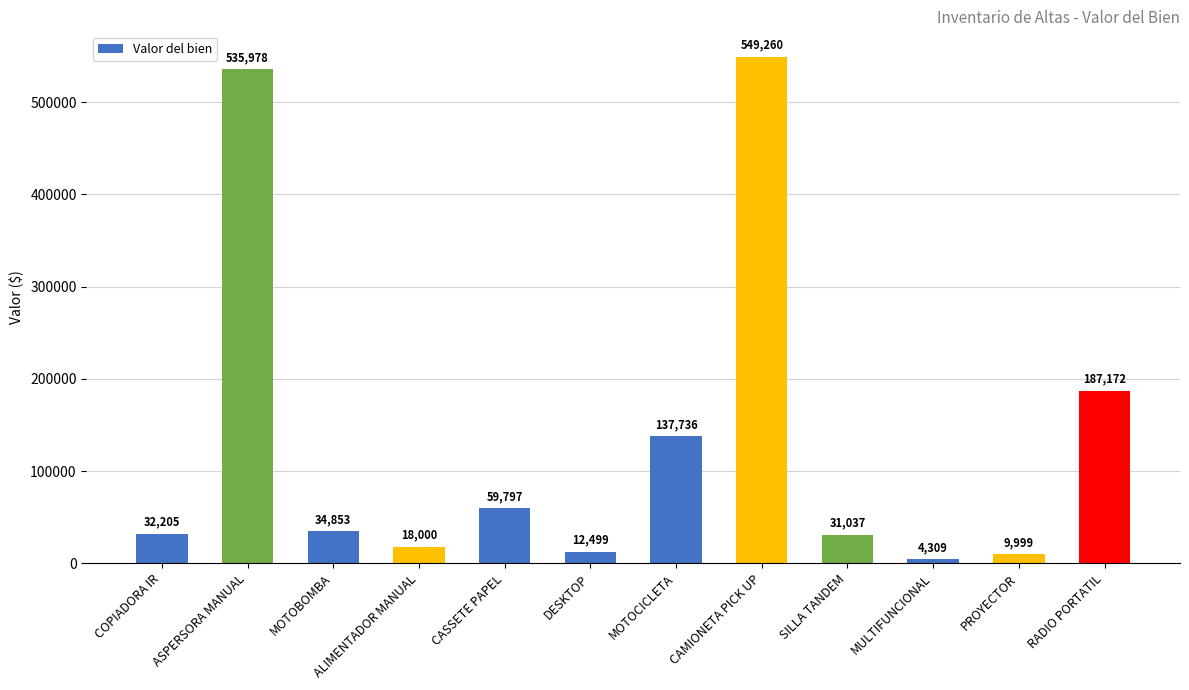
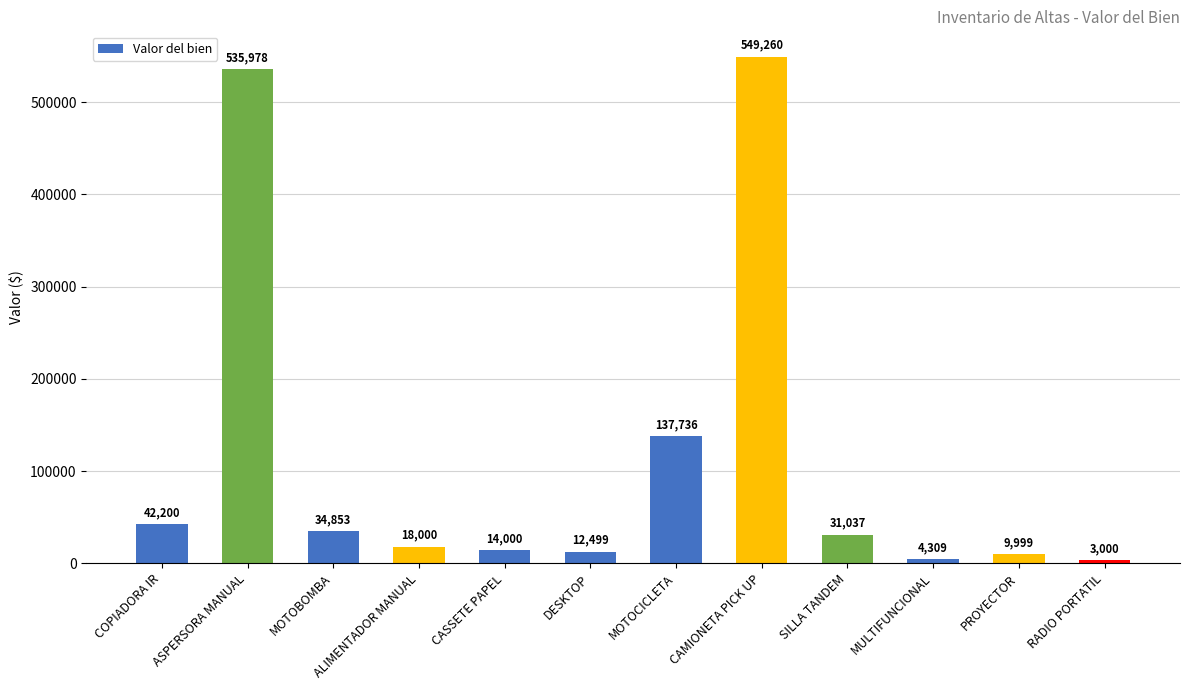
COPIADORA IR: 32,205 -> 42,200
CASSETE PAPEL: 59,797 -> 14,000
RADIO PORTATIL: 187,172 -> 3,000
